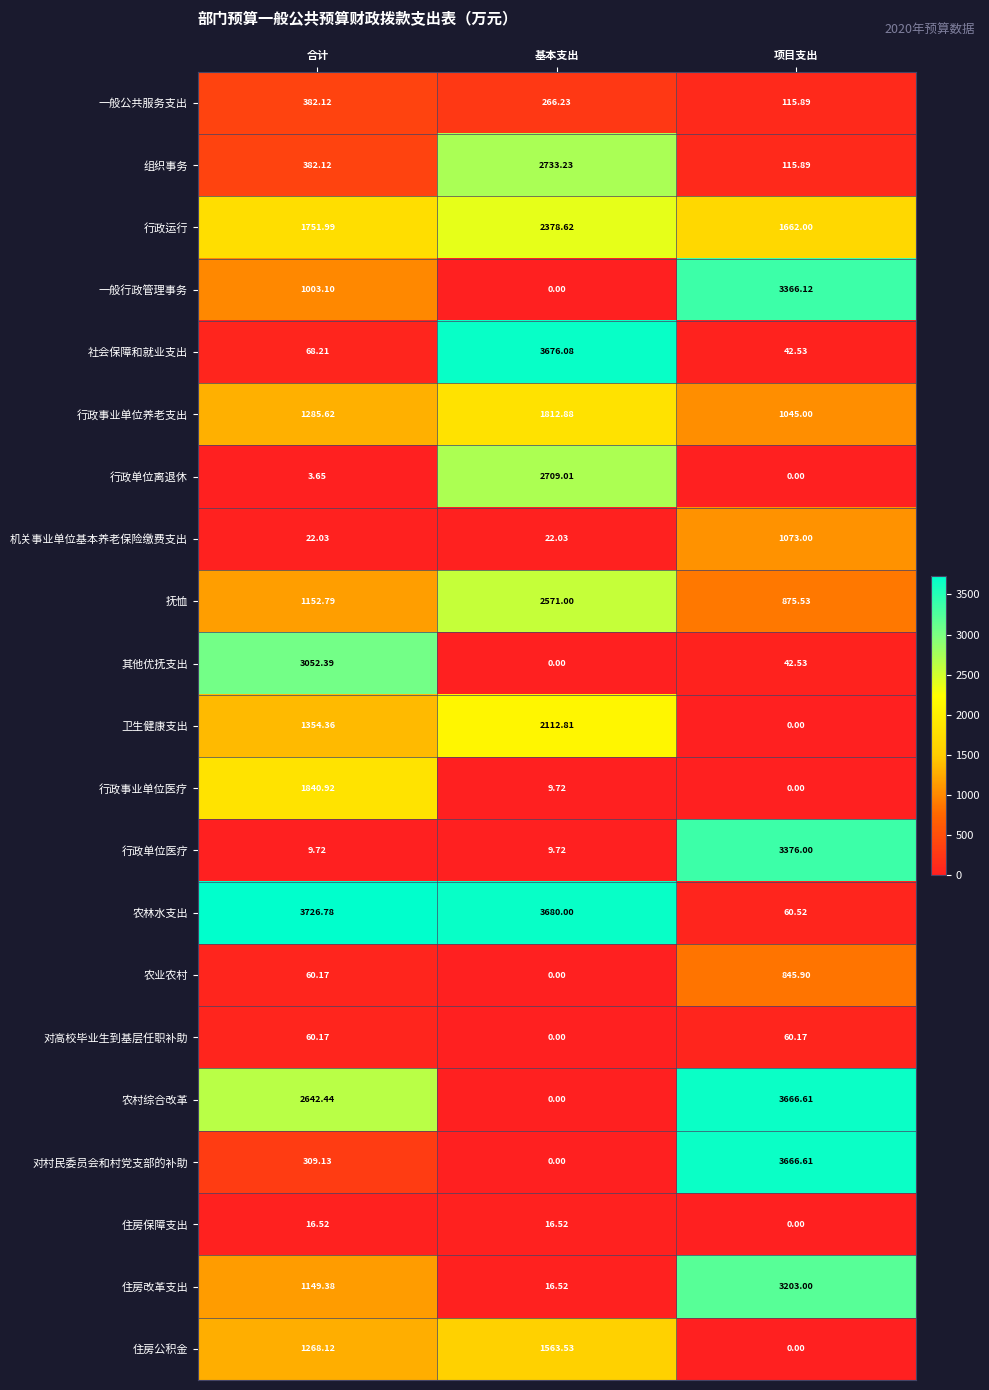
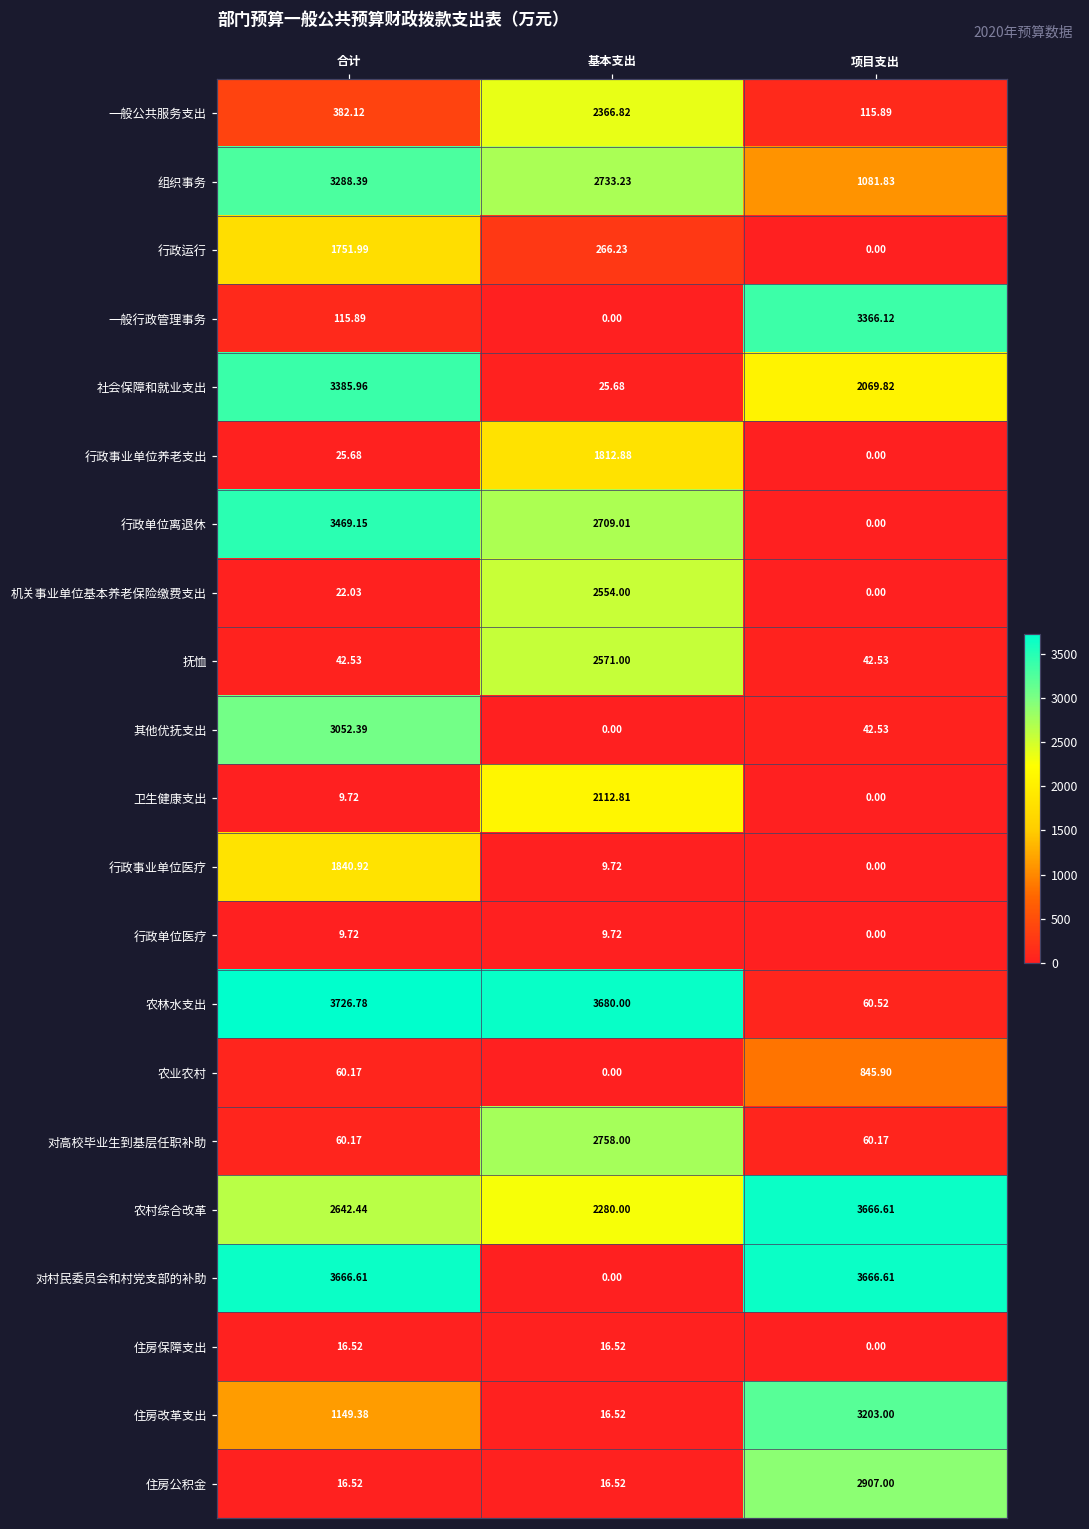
一般公共服务支出, 基本支出: 266.23 -> 2366.82
组织事务, 合计: 382.12 -> 3288.39
组织事务, 项目支出: 115.89 -> 1081.83
行政运行, 基本支出: 2378.62 -> 266.23
行政运行, 项目支出: 1662.00 -> 0.00
一般行政管理事务, 合计: 1003.10 -> 115.89
社会保障和就业支出, 合计: 68.21 -> 3385.96
社会保障和就业支出, 基本支出: 3676.08 -> 25.68
社会保障和就业支出, 项目支出: 42.53 -> 2069.82
行政事业单位养老支出, 合计: 1285.62 -> 25.68
行政事业单位养老支出, 项目支出: 1045.00 -> 0.00
行政单位离退休, 合计: 3.65 -> 3469.15
机关事业单位基本养老保险缴费支出, 基本支出: 22.03 -> 2554.00
机关事业单位基本养老保险缴费支出, 项目支出: 1073.00 -> 0.00
抚恤, 合计: 1152.79 -> 42.53
抚恤, 项目支出: 875.53 -> 42.53
卫生健康支出, 合计: 1354.36 -> 9.72
行政单位医疗, 项目支出: 3376.00 -> 0.00
对高校毕业生到基层任职补助, 基本支出: 0.00 -> 2758.00
农村综合改革, 基本支出: 0.00 -> 2280.00
对村民委员会和村党支部的补助, 合计: 309.13 -> 3666.61
住房公积金, 合计: 1268.12 -> 16.52
住房公积金, 基本支出: 1563.53 -> 16.52
住房公积金, 项目支出: 0.00 -> 2907.00
